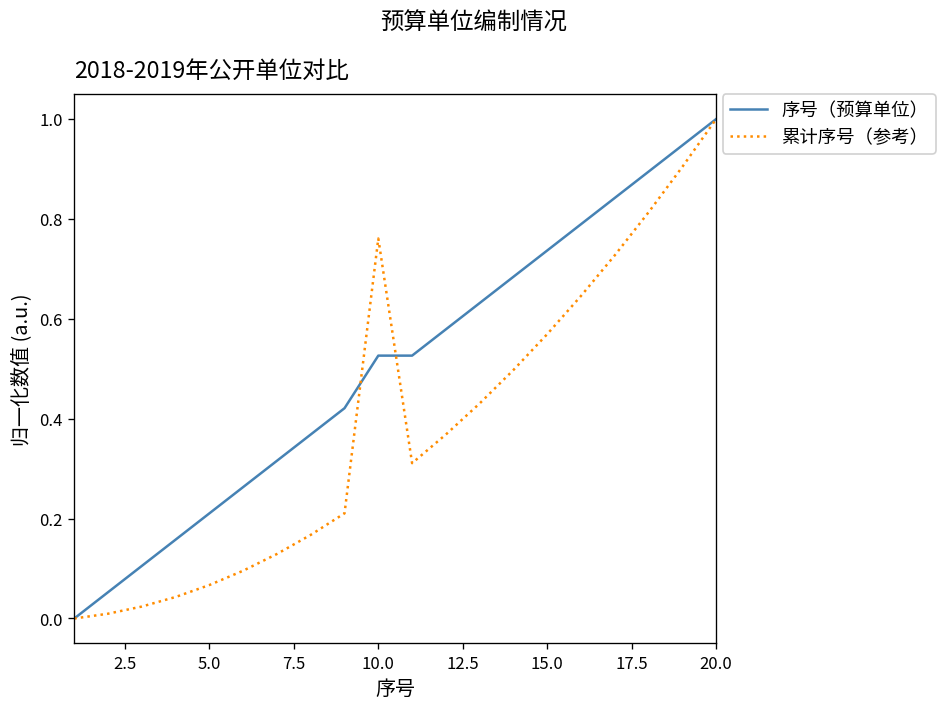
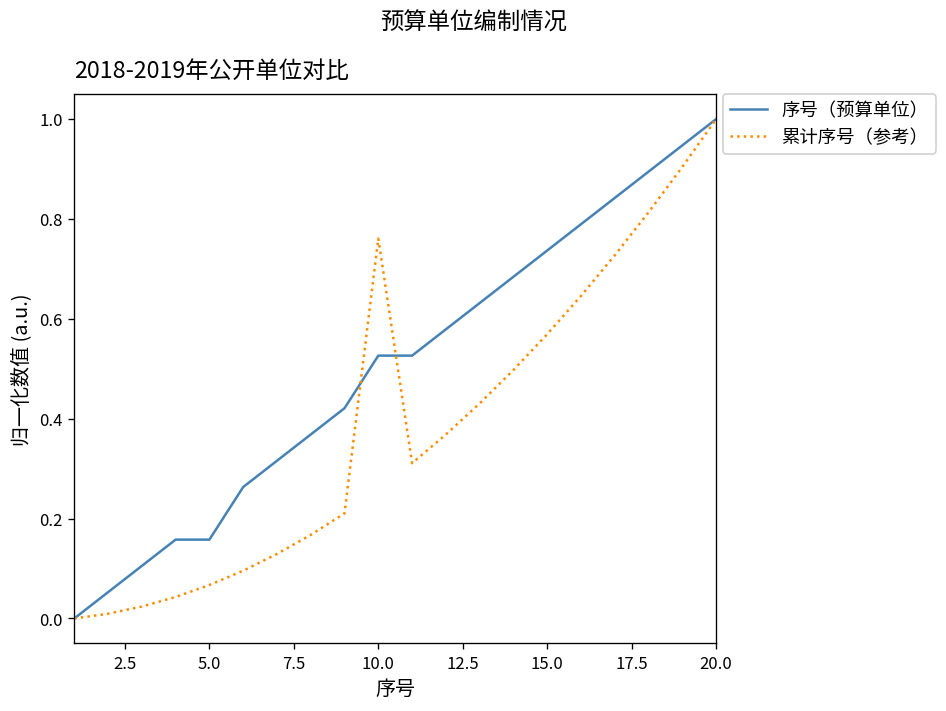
序号（预算单位）, 5.0: 0.21 -> 0.16
